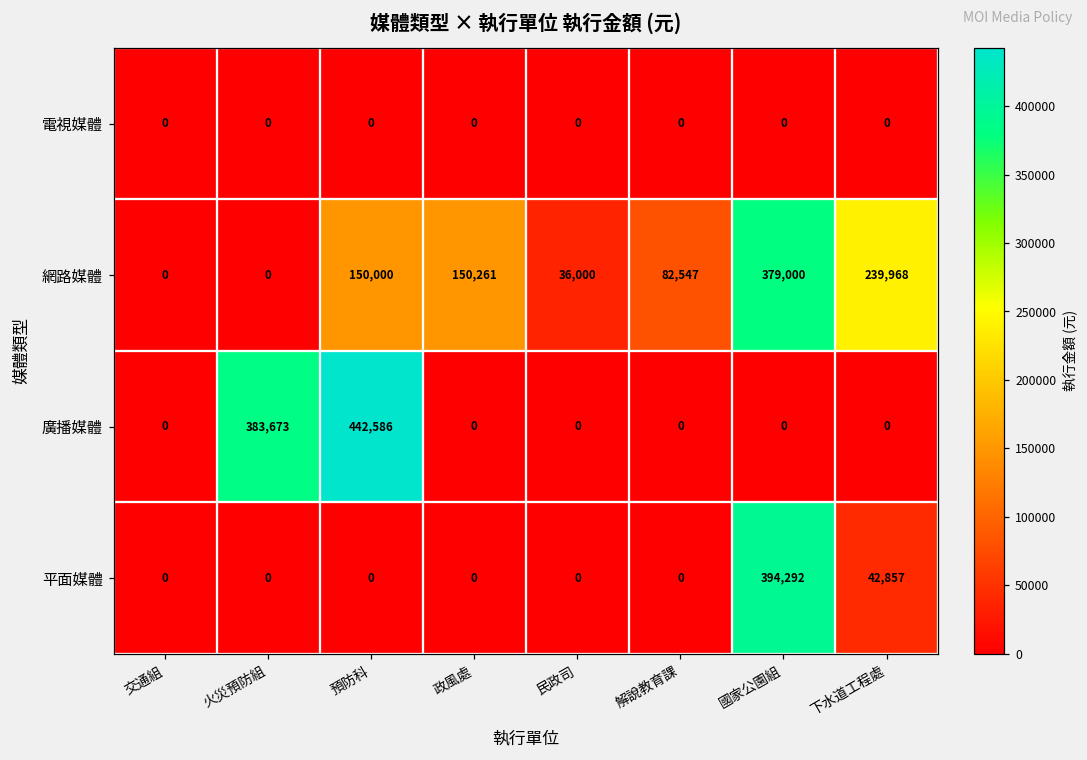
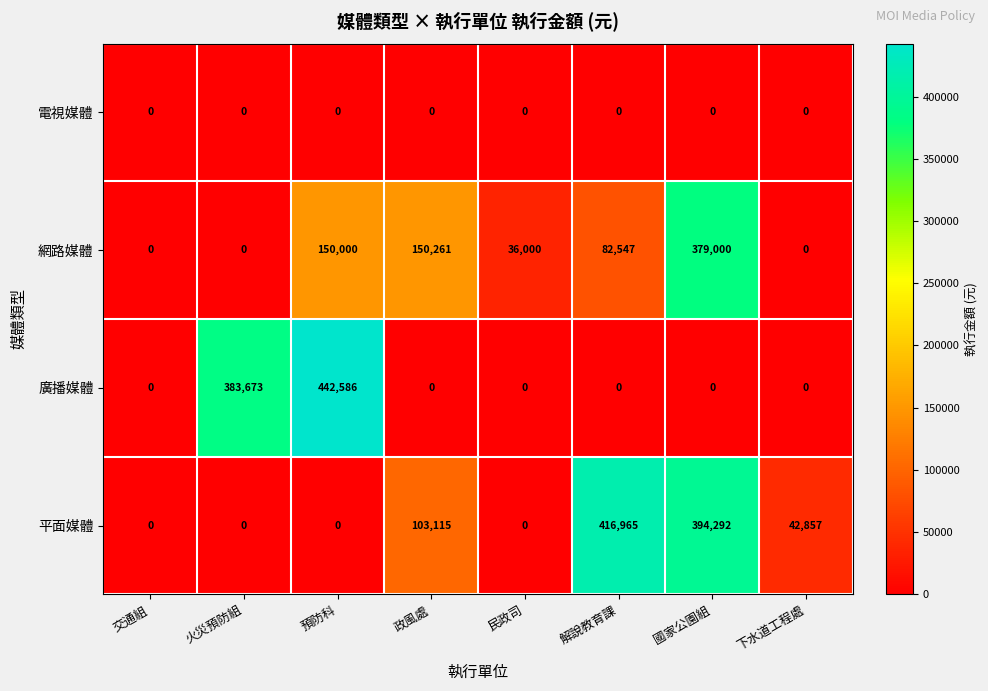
網路媒體, 下水道工程處: 239,968 -> 0
平面媒體, 政風處: 0 -> 103,115
平面媒體, 解說教育課: 0 -> 416,965
